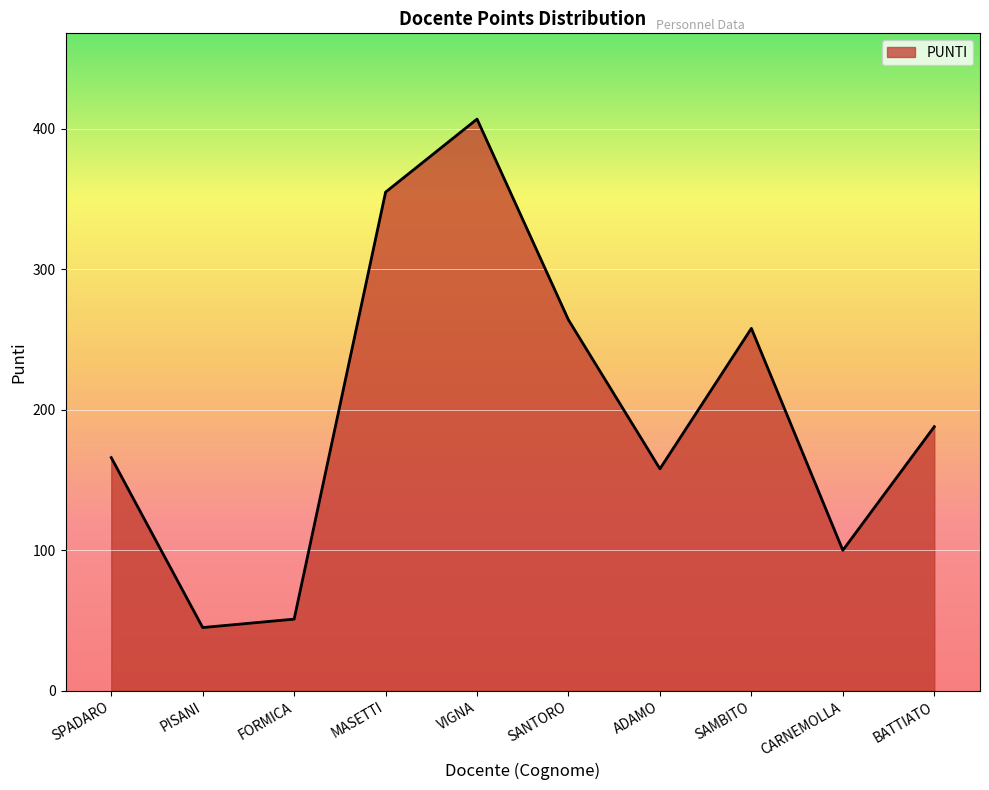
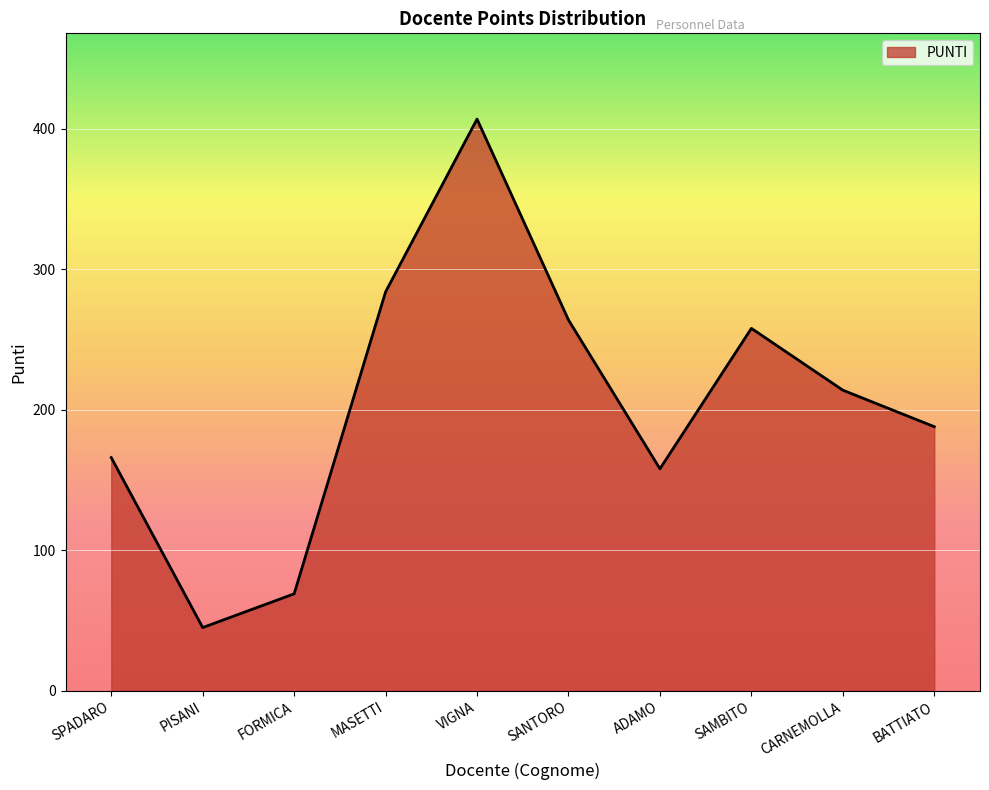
FORMICA: 51 -> 69
MASETTI: 355 -> 284
CARNEMOLLA: 100 -> 214
